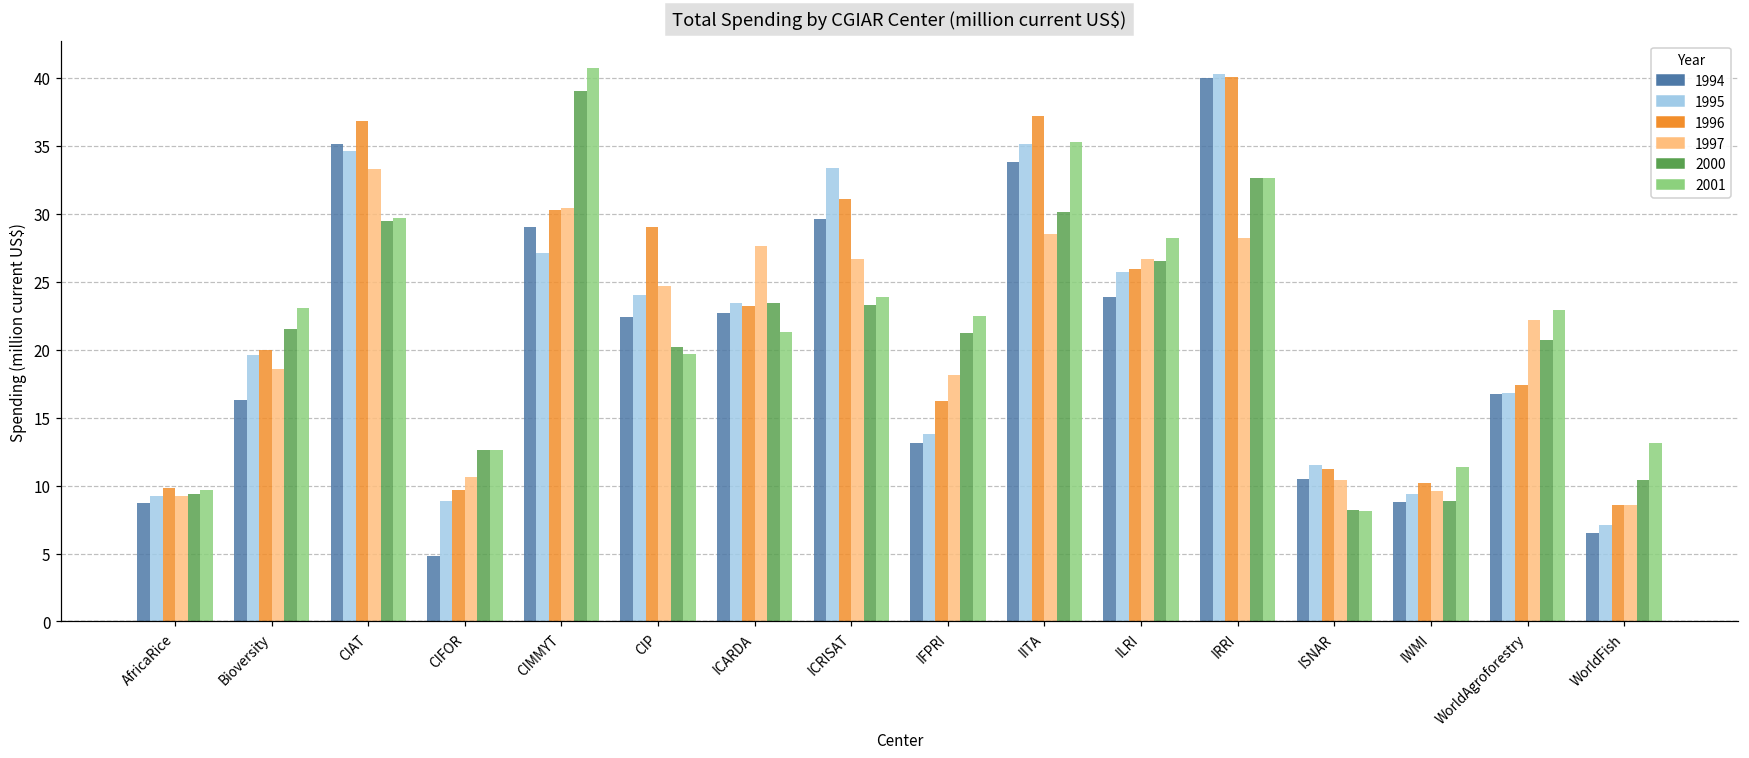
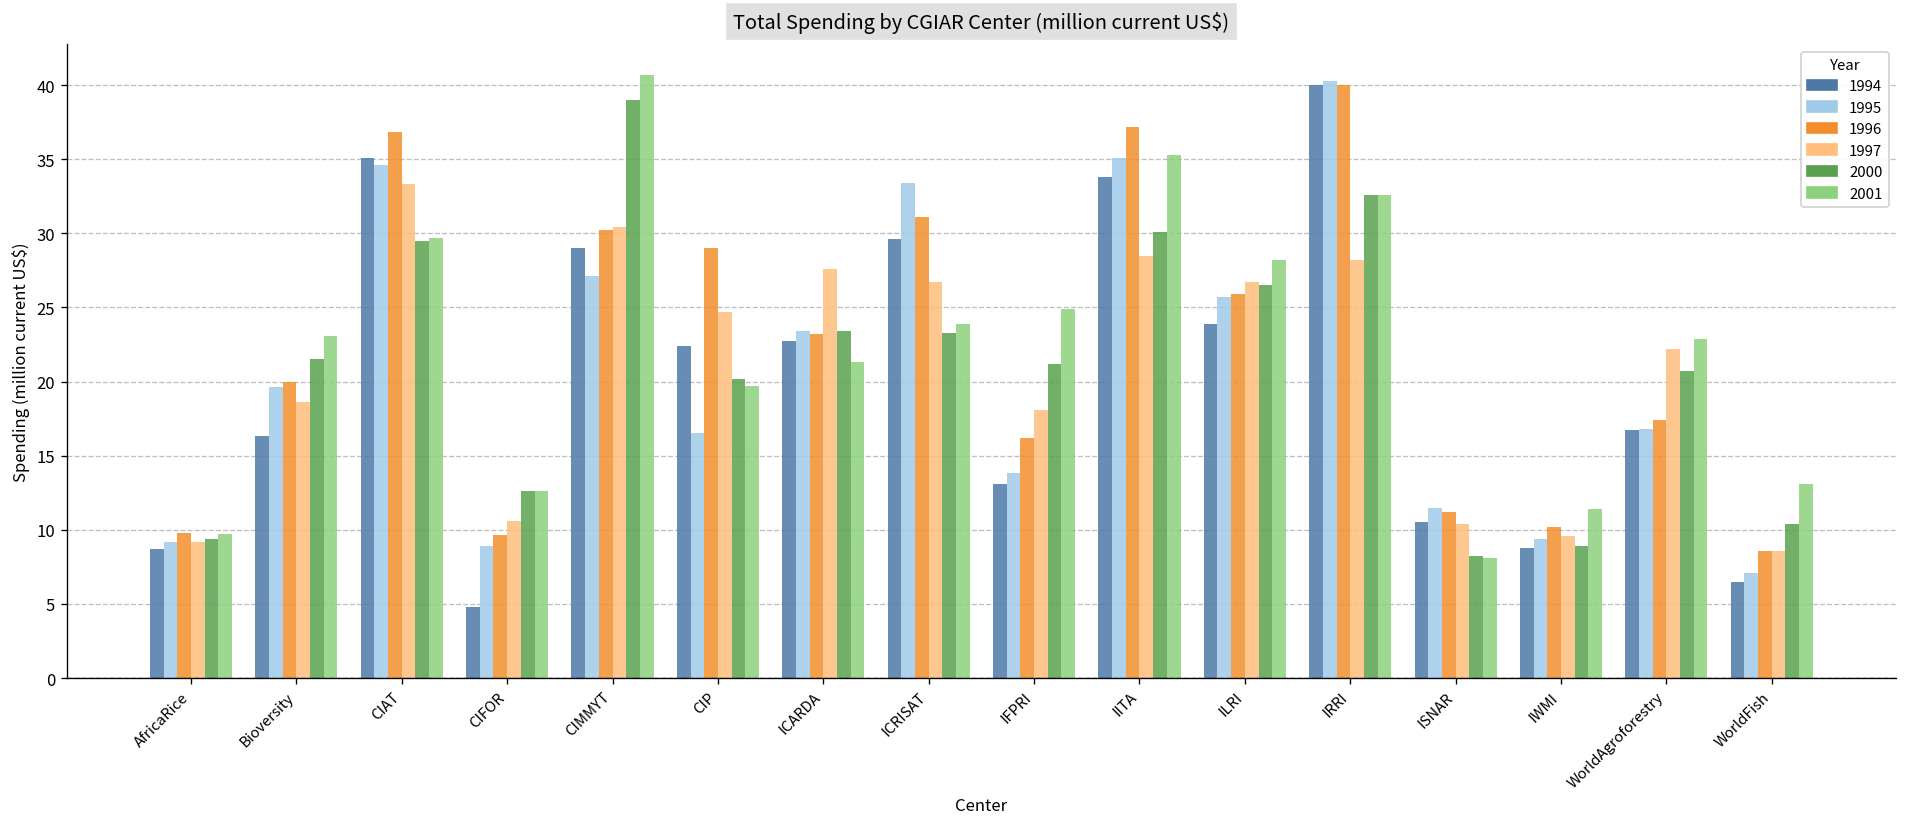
1995, CIP: 24.0 -> 16.5
2001, IFPRI: 22.5 -> 24.9
